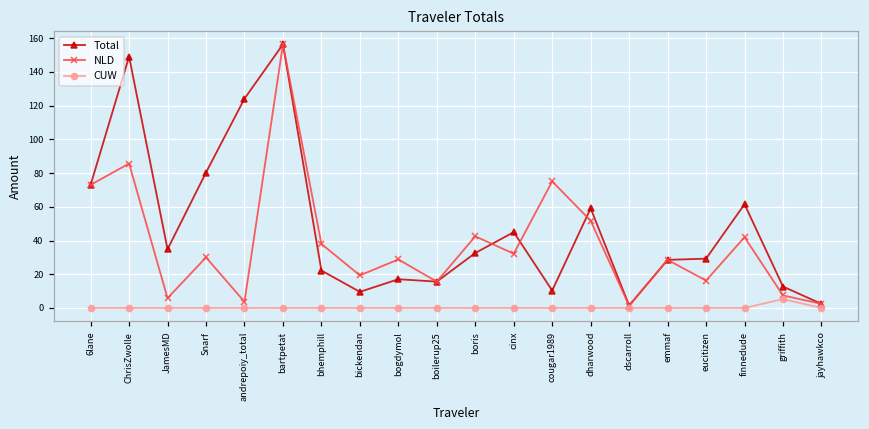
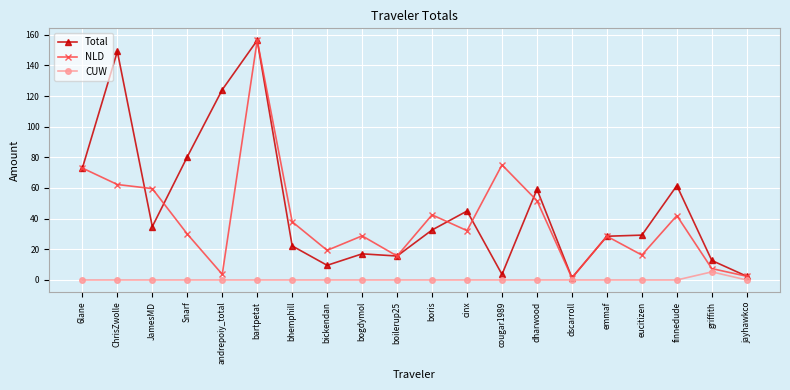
NLD, ChrisZwolle: 86 -> 62
NLD, JamesMD: 6 -> 60
Total, cougar1989: 10 -> 4
